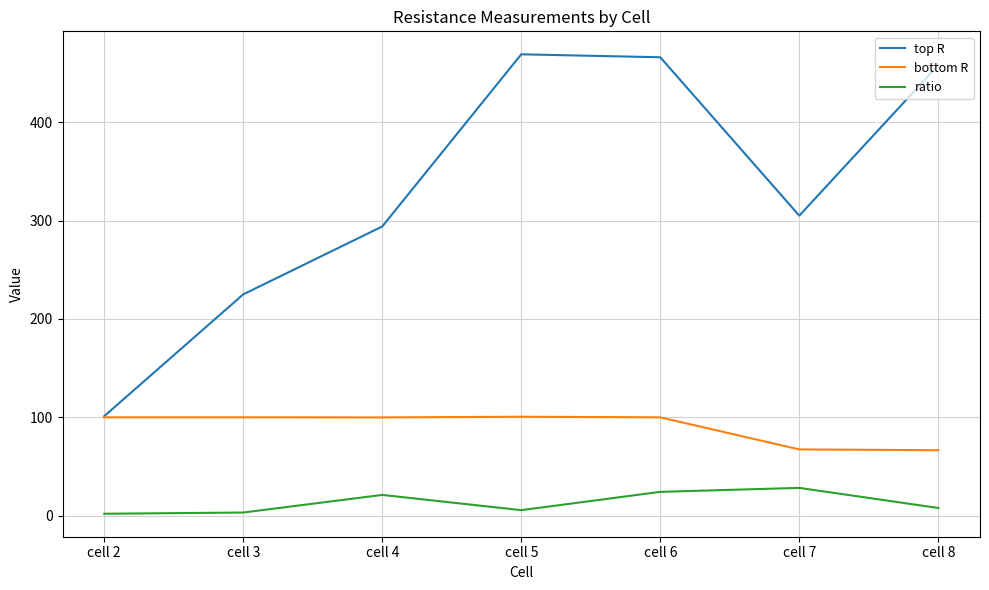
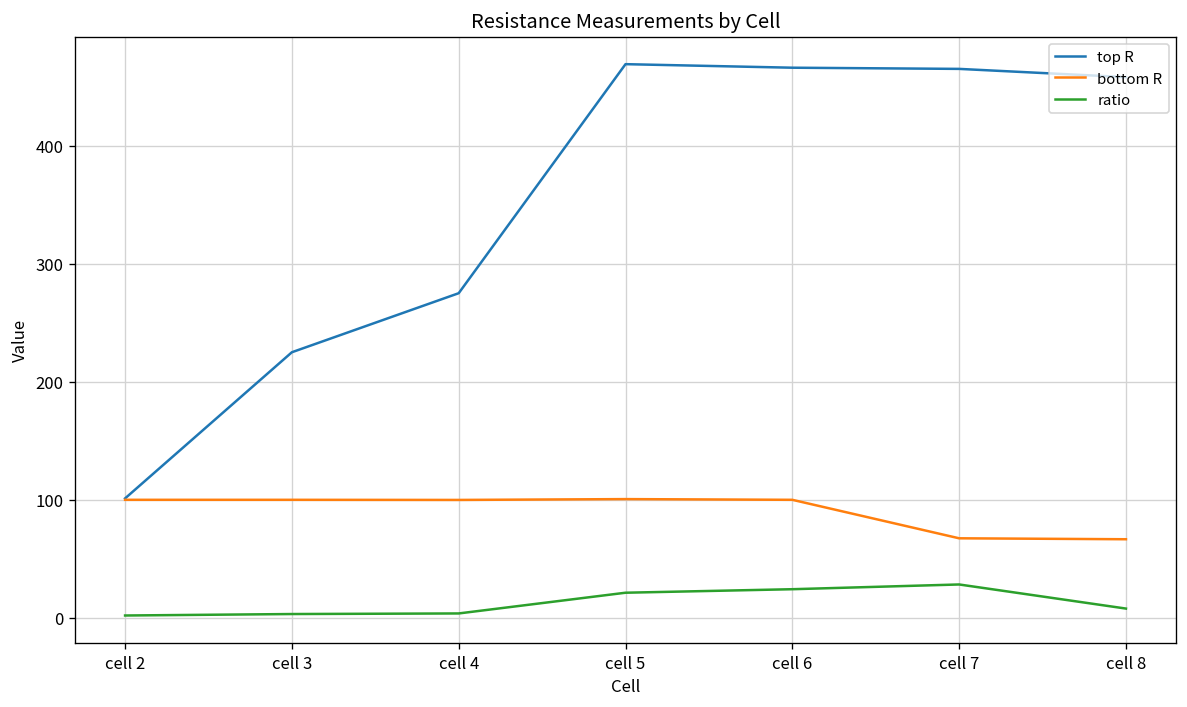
top R, cell 4: 290 -> 280
ratio, cell 4: 20 -> 0
ratio, cell 5: 10 -> 20
top R, cell 7: 310 -> 470
